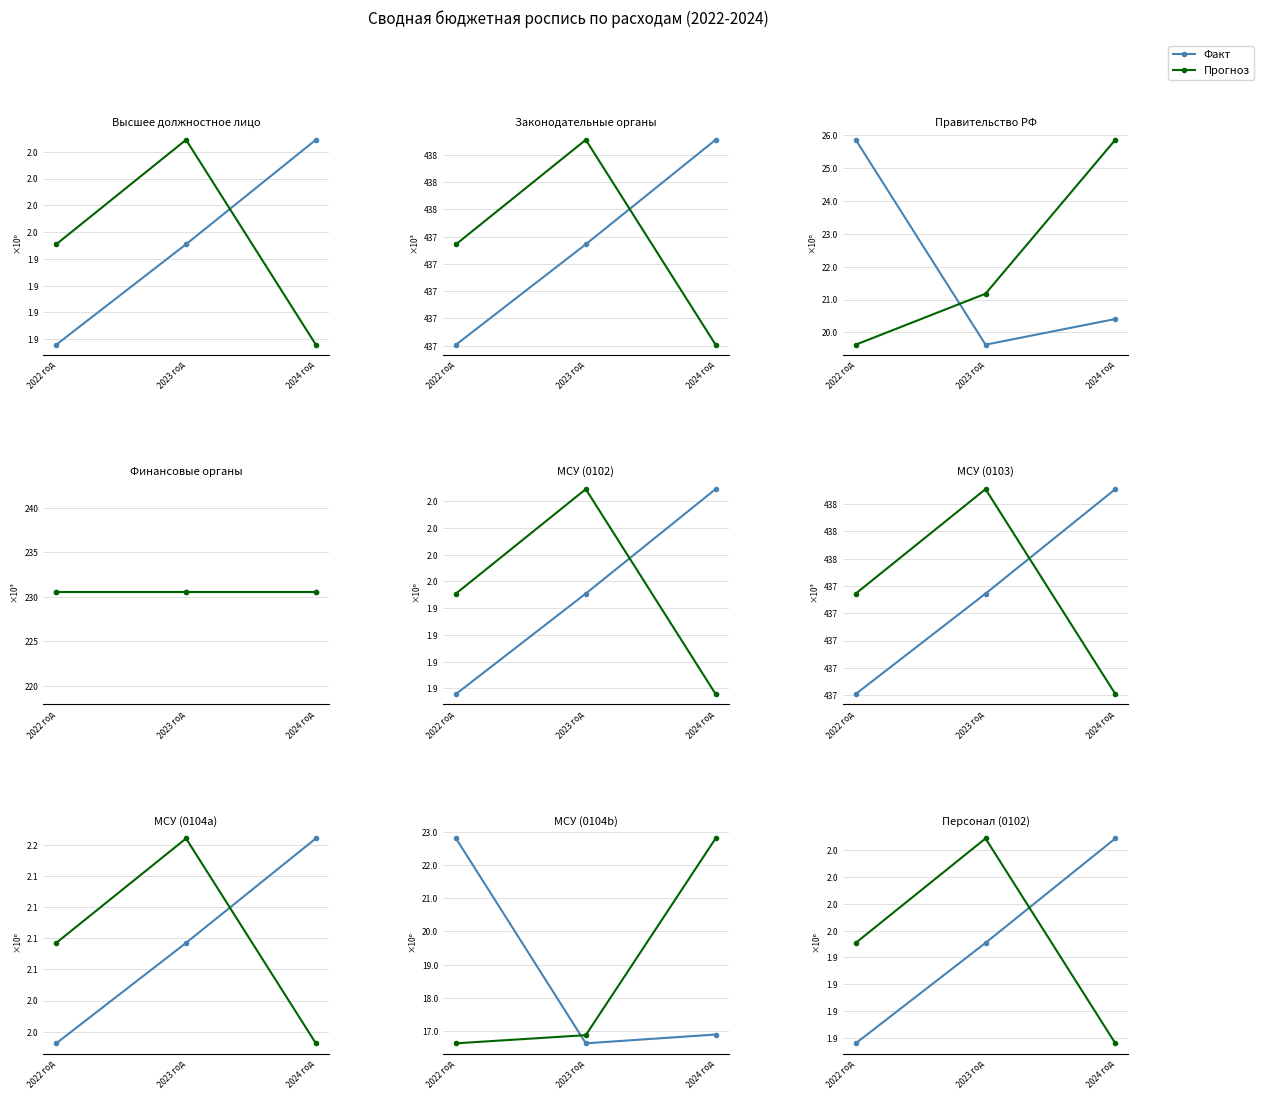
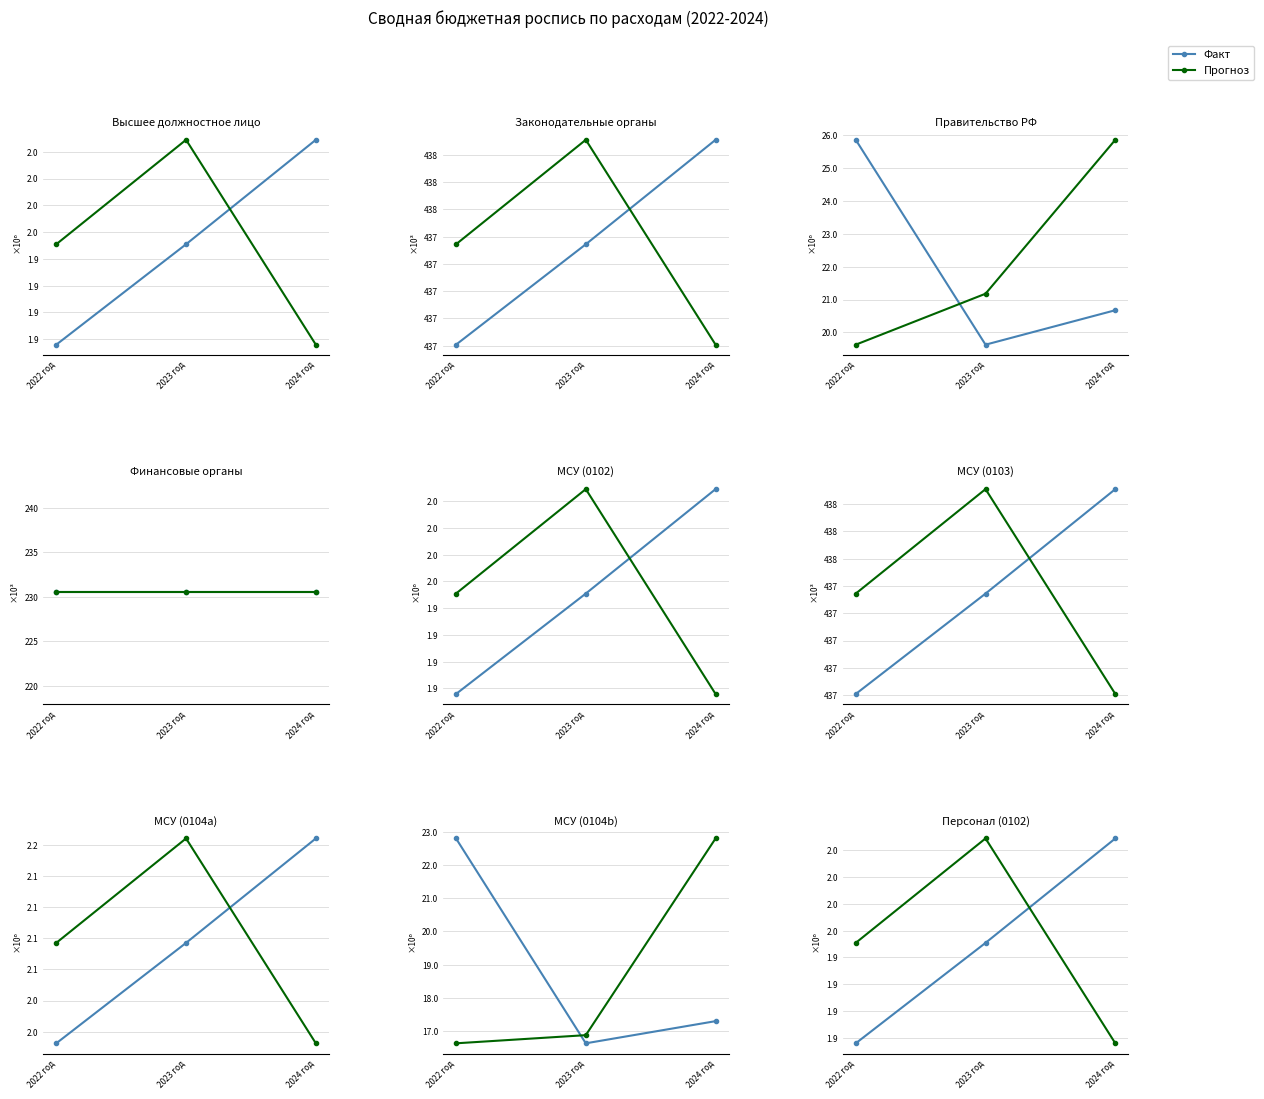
Правительство РФ, Факт, 2024 год: 20.4 -> 20.7
МСУ (0104b), Факт, 2024 год: 16.9 -> 17.3
